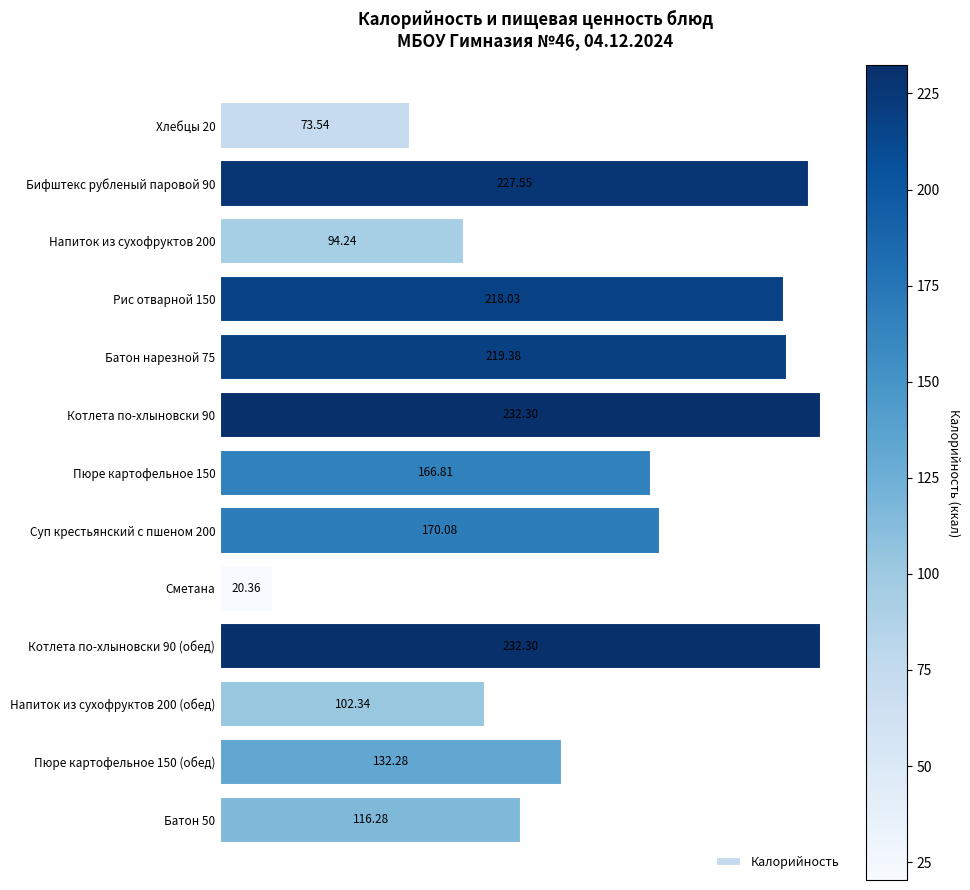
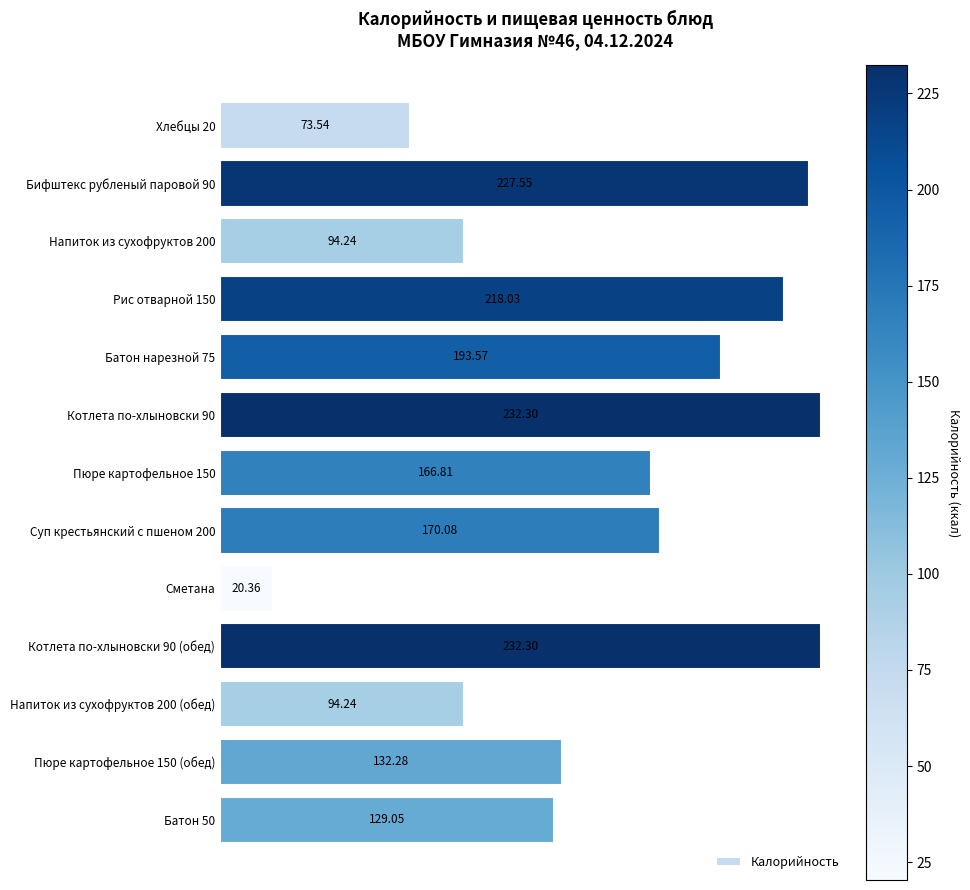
Батон нарезной 75: 219.38 -> 193.57
Напиток из сухофруктов 200 (обед): 102.34 -> 94.24
Батон 50: 116.28 -> 129.05
